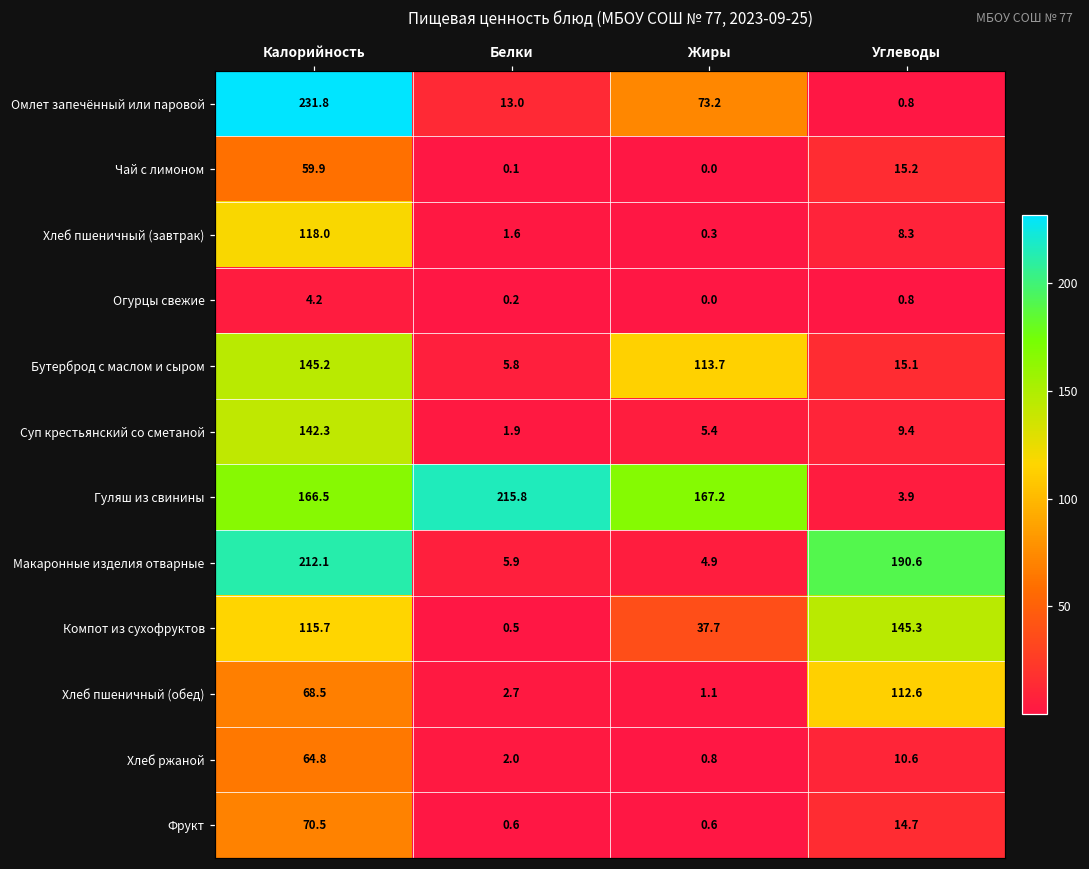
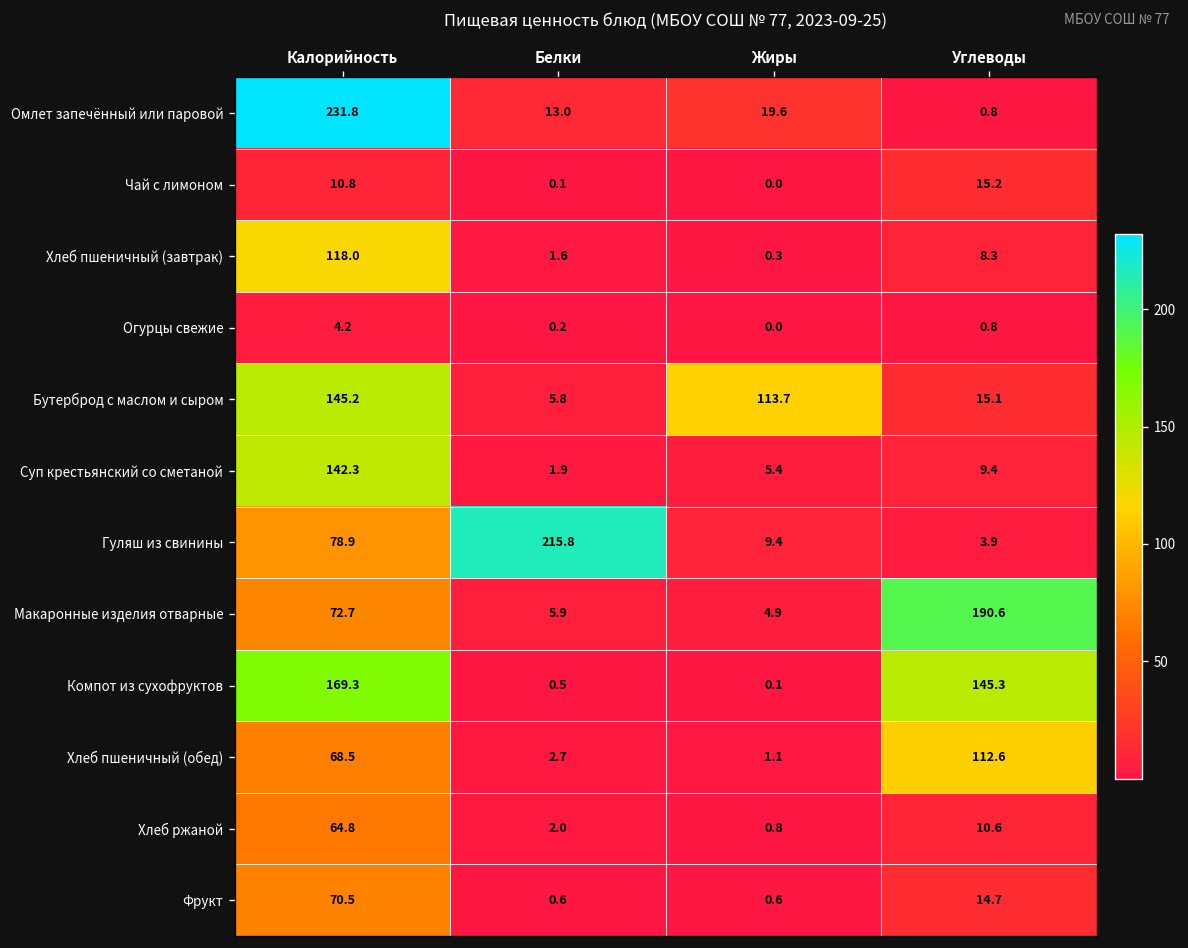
Омлет запечённый или паровой, Жиры: 73.2 -> 19.6
Чай с лимоном, Калорийность: 59.9 -> 10.8
Гуляш из свинины, Калорийность: 166.5 -> 78.9
Гуляш из свинины, Жиры: 167.2 -> 9.4
Макаронные изделия отварные, Калорийность: 212.1 -> 72.7
Компот из сухофруктов, Калорийность: 115.7 -> 169.3
Компот из сухофруктов, Жиры: 37.7 -> 0.1
